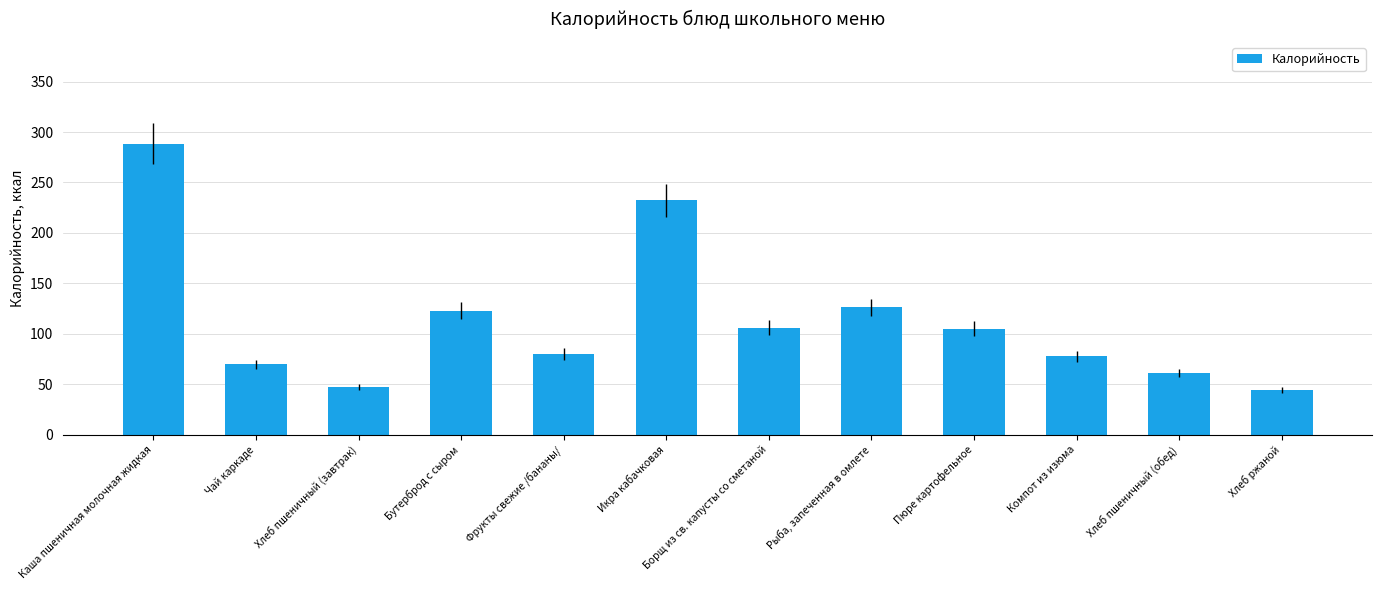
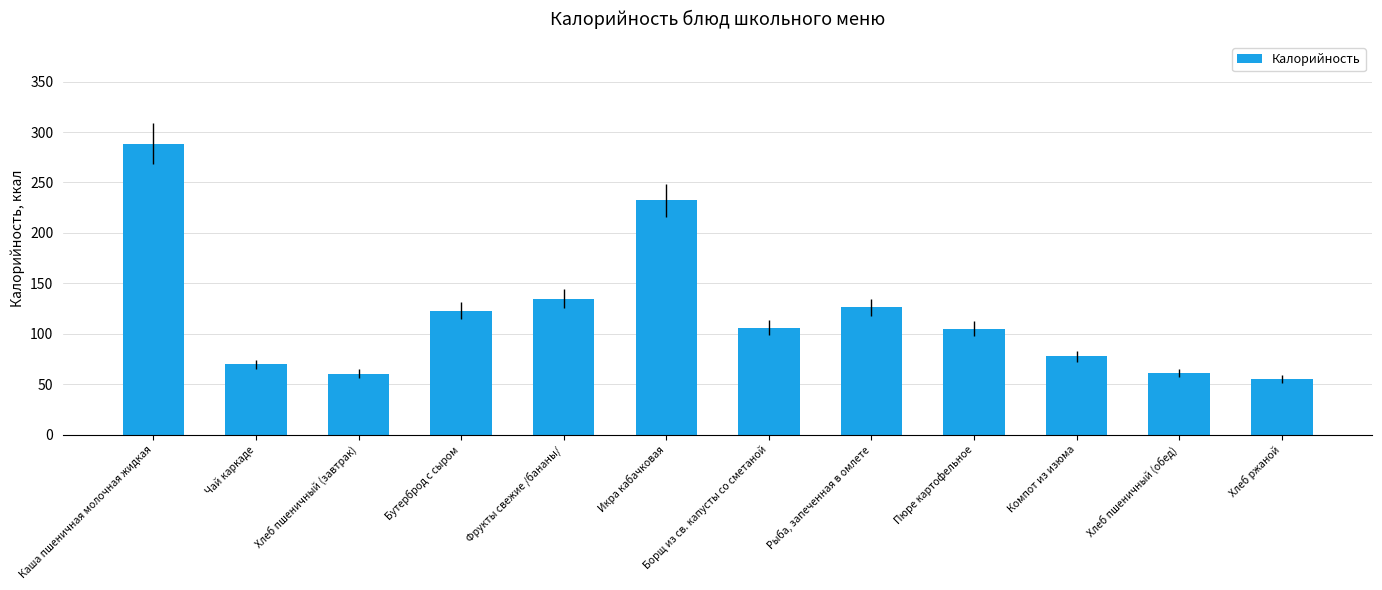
Хлеб пшеничный (завтрак): 47 -> 61
Фрукты свежие /бананы/: 80 -> 135
Хлеб ржаной: 44 -> 55
